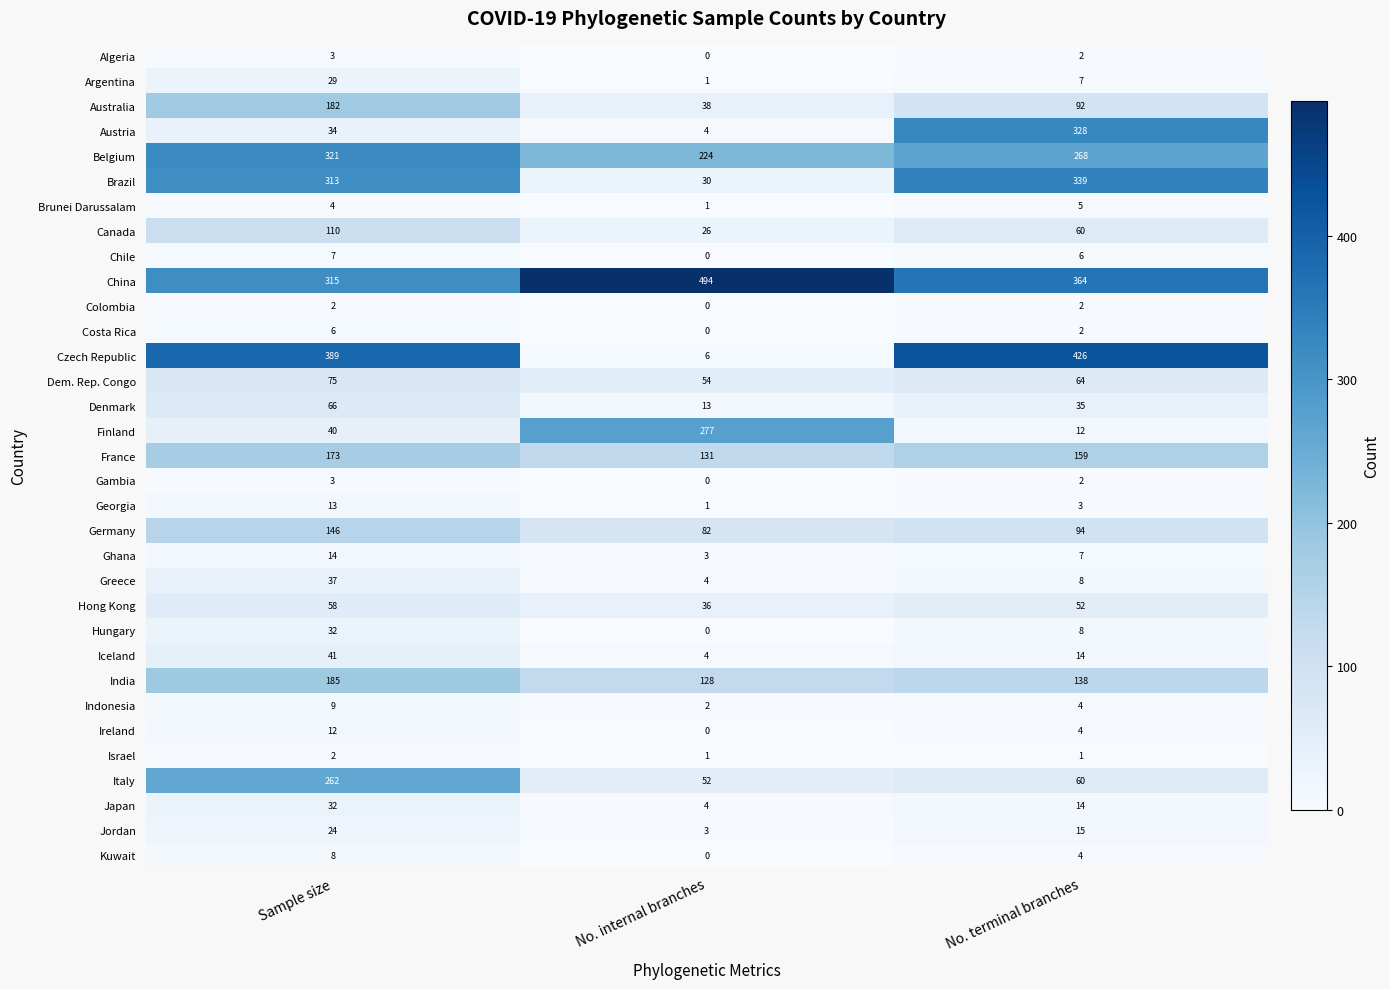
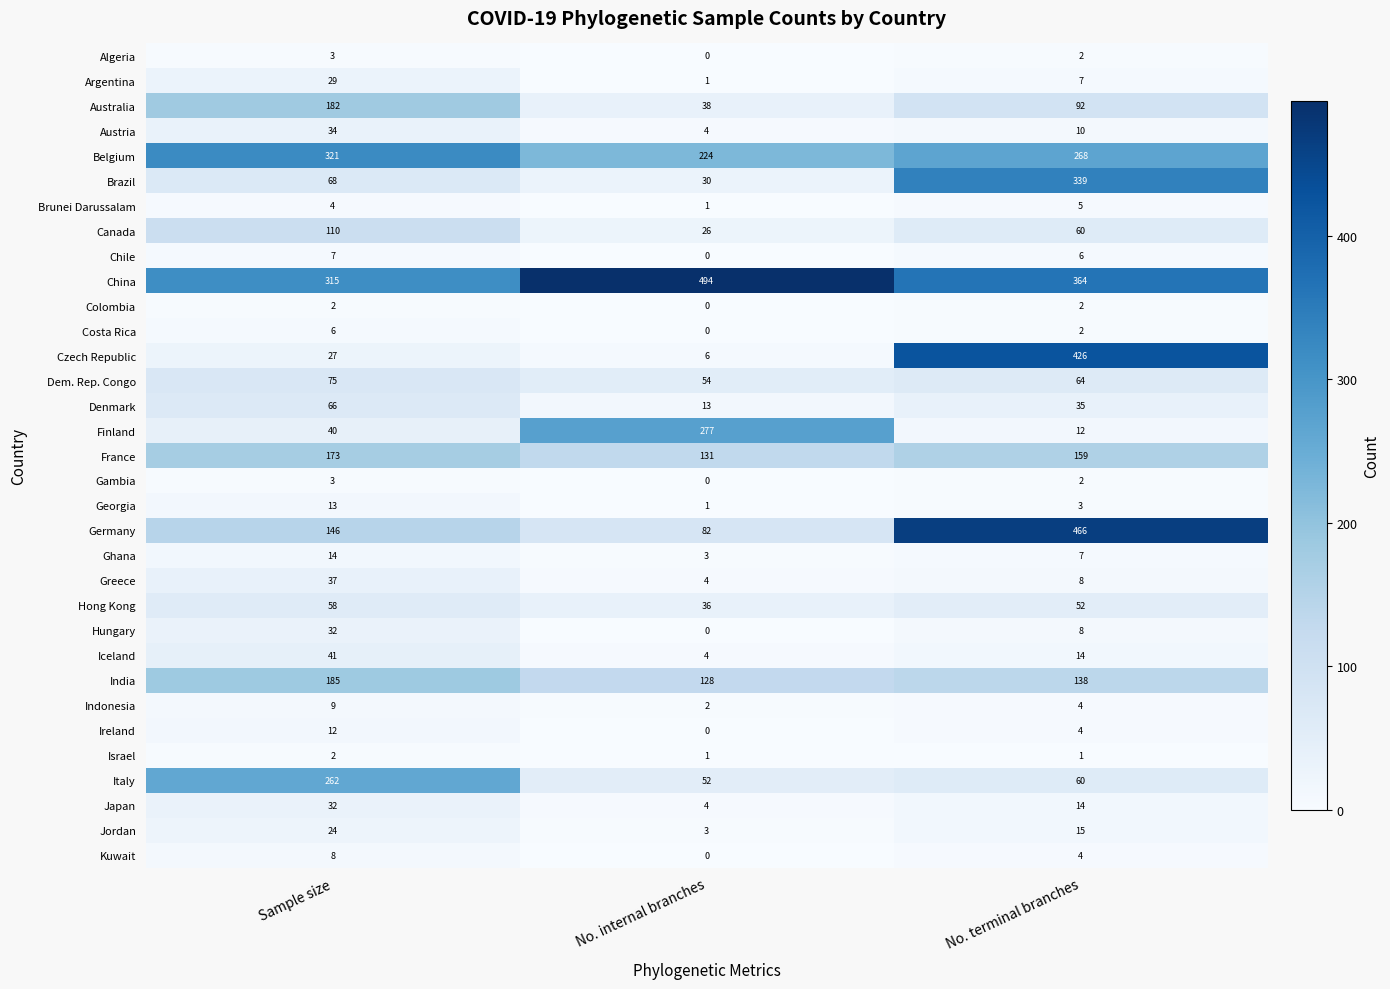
Austria, No. terminal branches: 328 -> 10
Brazil, Sample size: 313 -> 68
Czech Republic, Sample size: 389 -> 27
Germany, No. terminal branches: 94 -> 466
